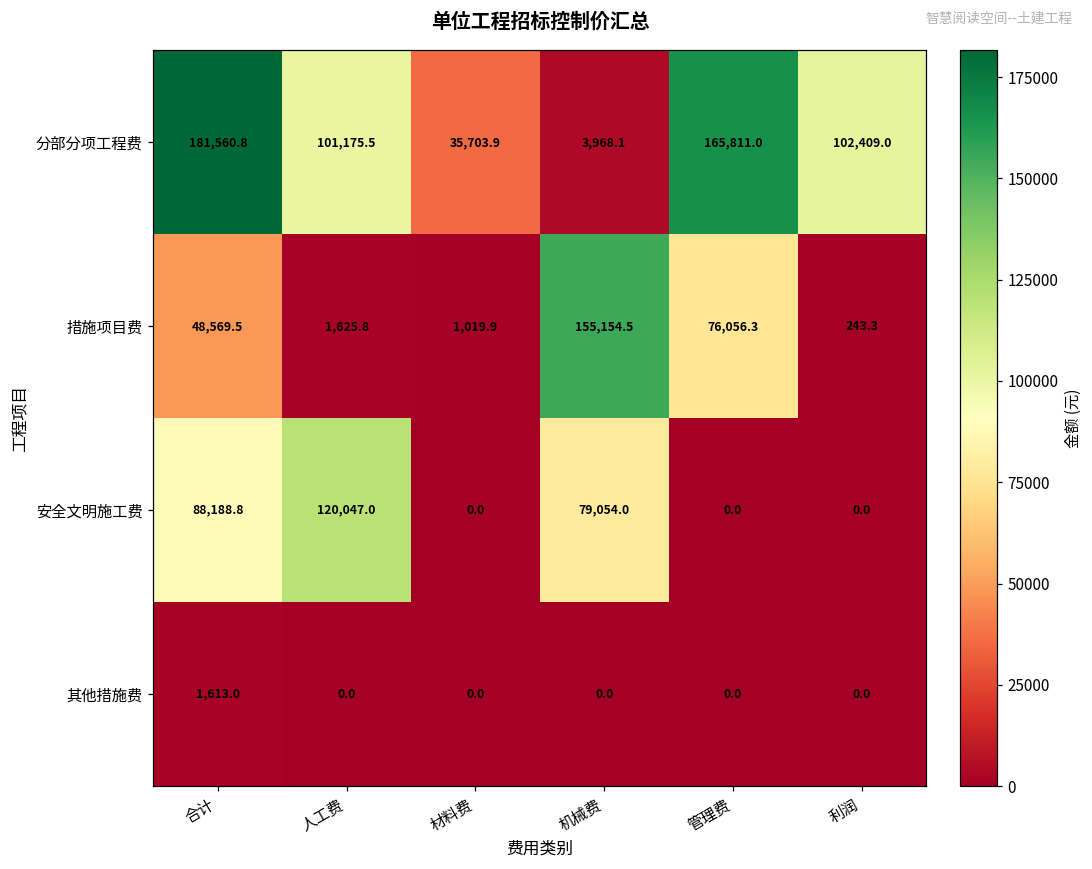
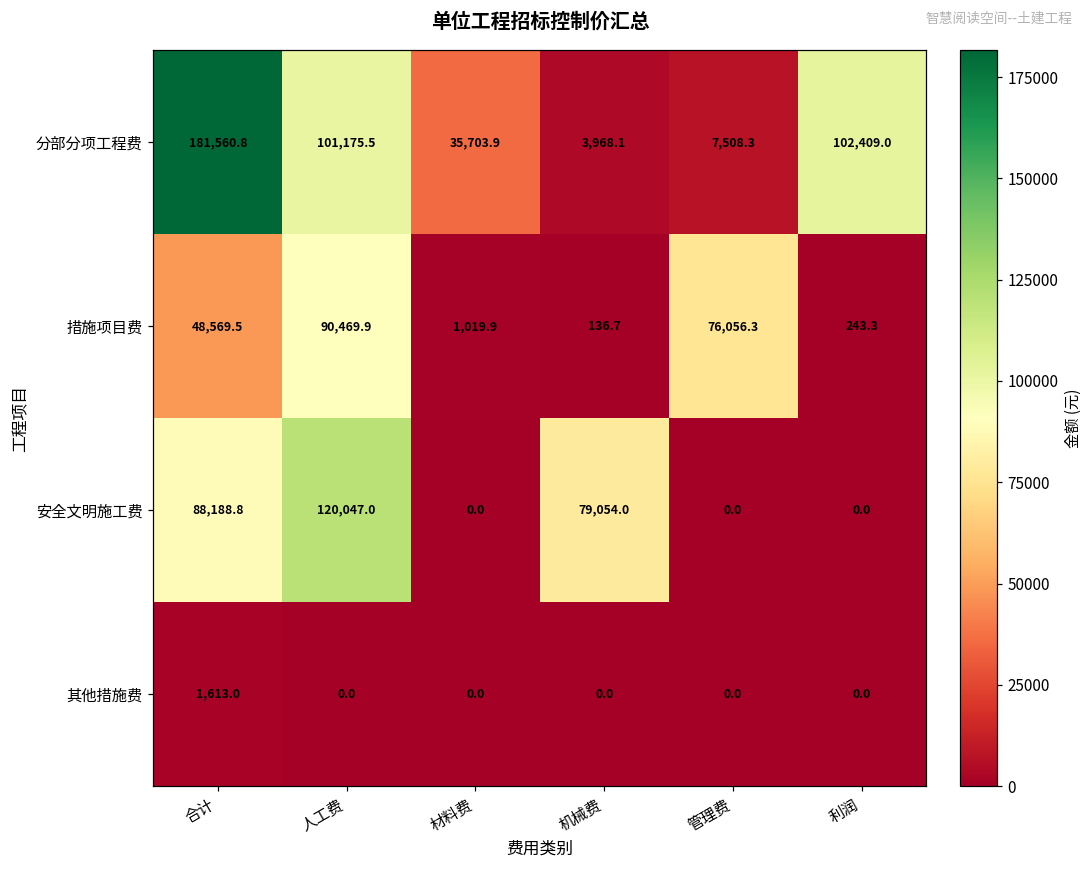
分部分项工程费, 管理费: 165,811.0 -> 7,508.3
措施项目费, 人工费: 1,625.8 -> 90,469.9
措施项目费, 机械费: 155,154.5 -> 136.7
